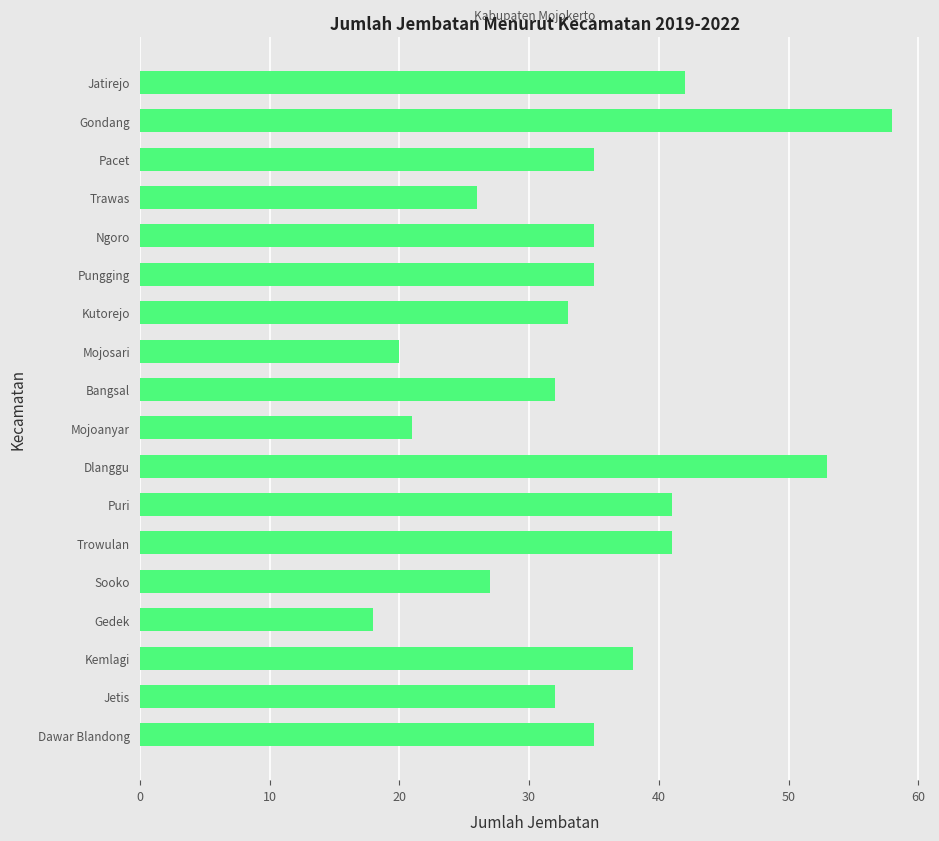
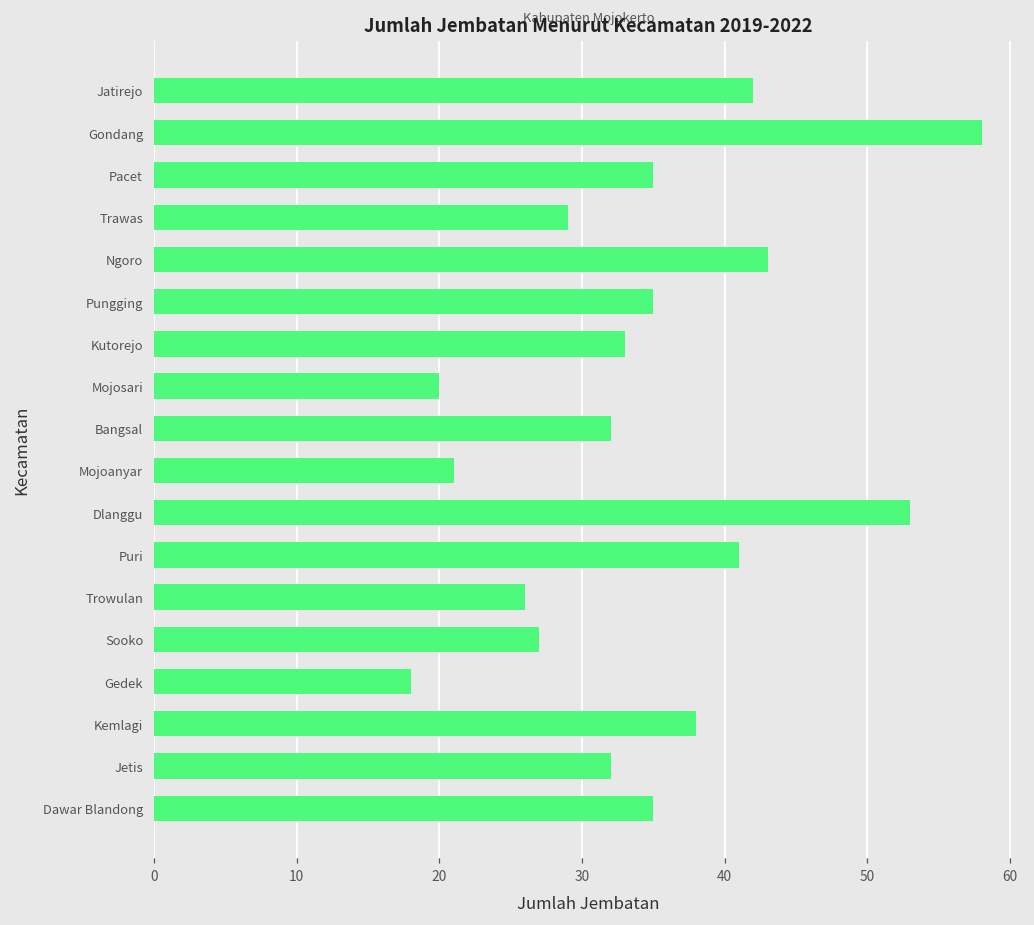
Trawas: 26 -> 29
Ngoro: 35 -> 43
Trowulan: 41 -> 26
